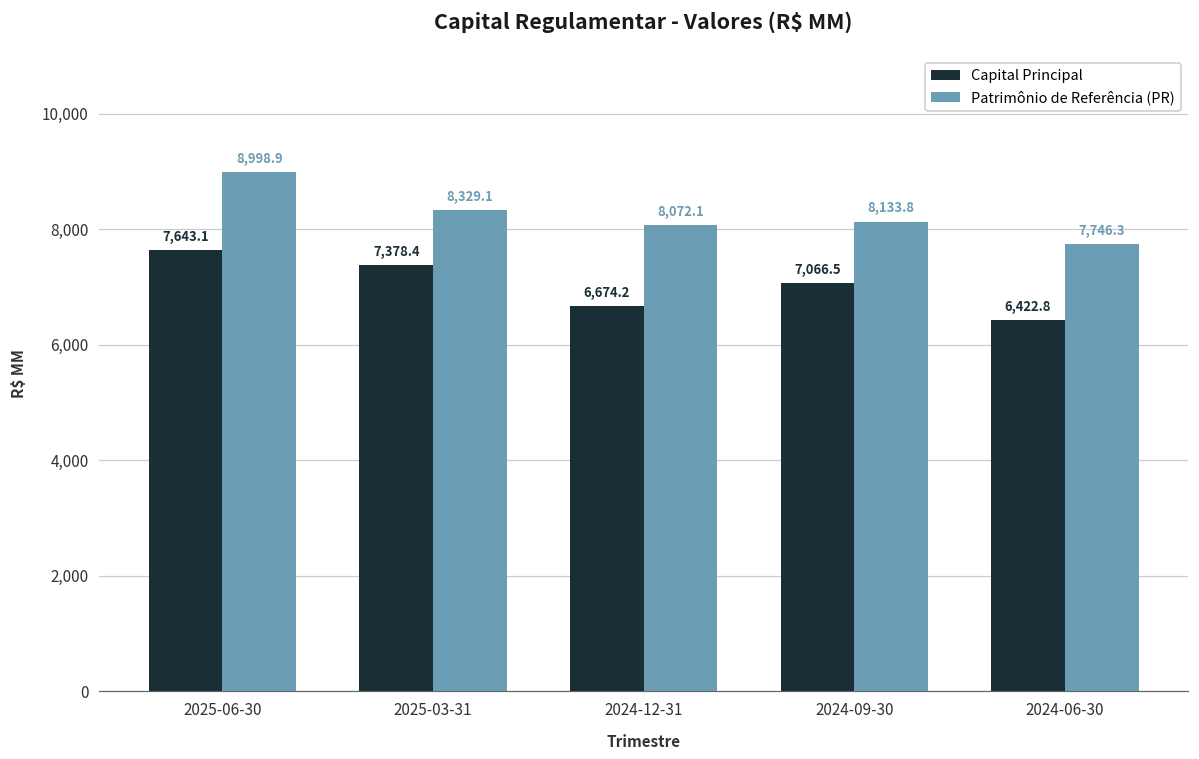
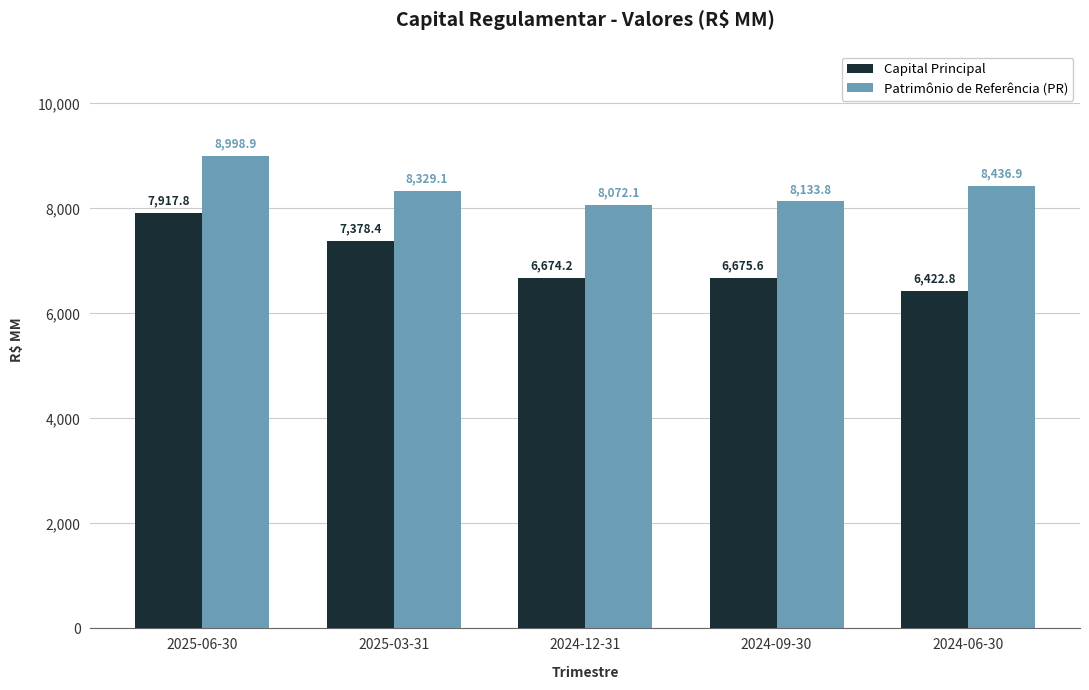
Capital Principal, 2025-06-30: 7,643.1 -> 7,917.8
Capital Principal, 2024-09-30: 7,066.5 -> 6,675.6
Patrimônio de Referência (PR), 2024-06-30: 7,746.3 -> 8,436.9
